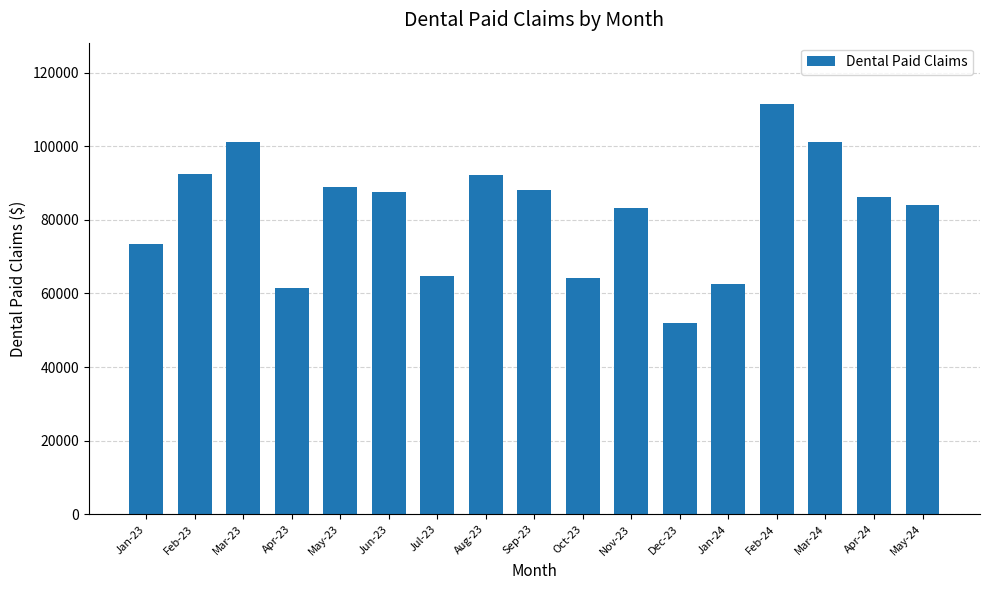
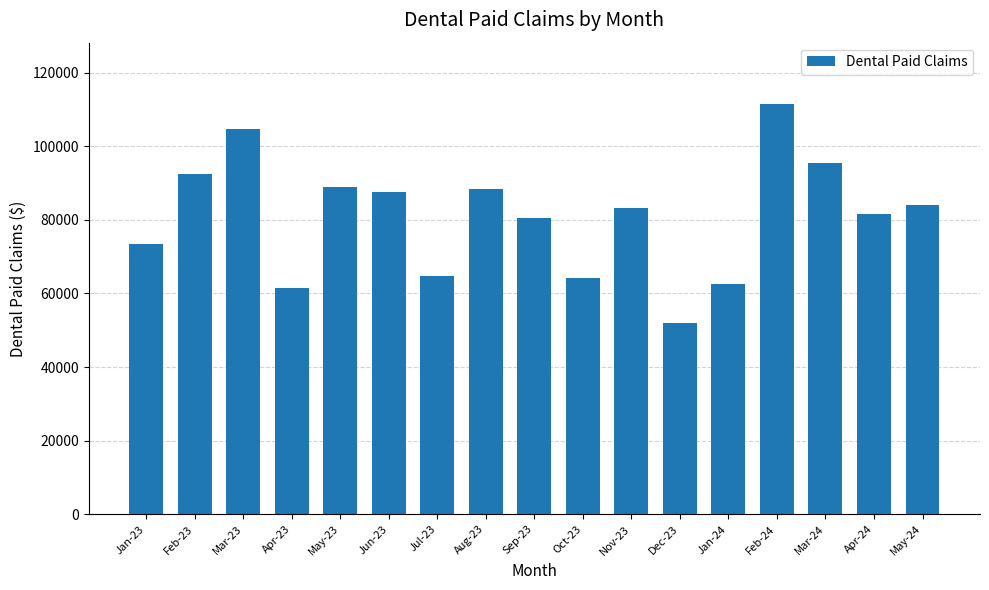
Mar-23: 101000 -> 105000
Aug-23: 92000 -> 88000
Sep-23: 88000 -> 81000
Mar-24: 101000 -> 95000
Apr-24: 86000 -> 82000
